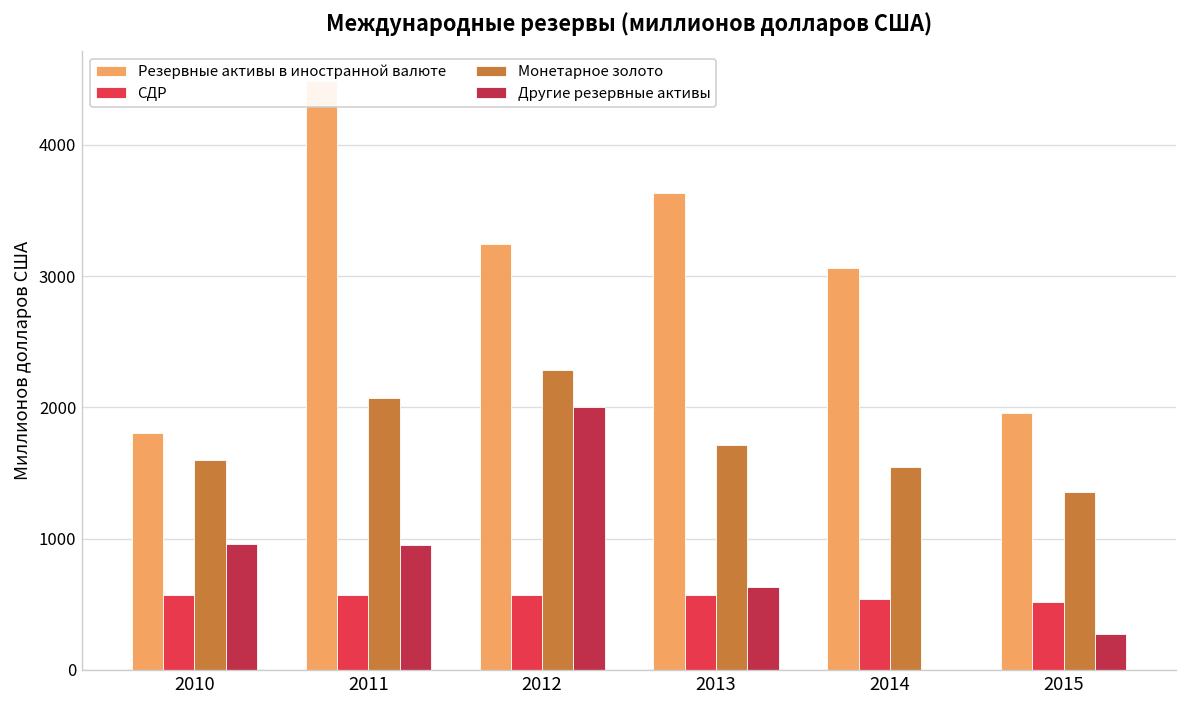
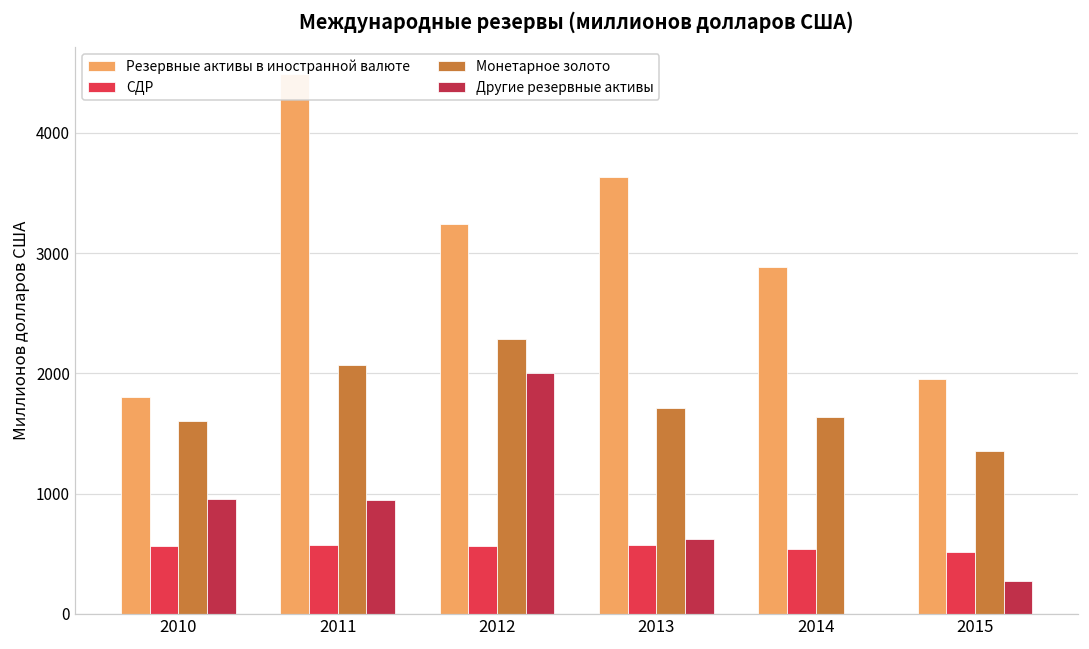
Резервные активы в иностранной валюте, 2014: 3060 -> 2880
Монетарное золото, 2014: 1550 -> 1640
